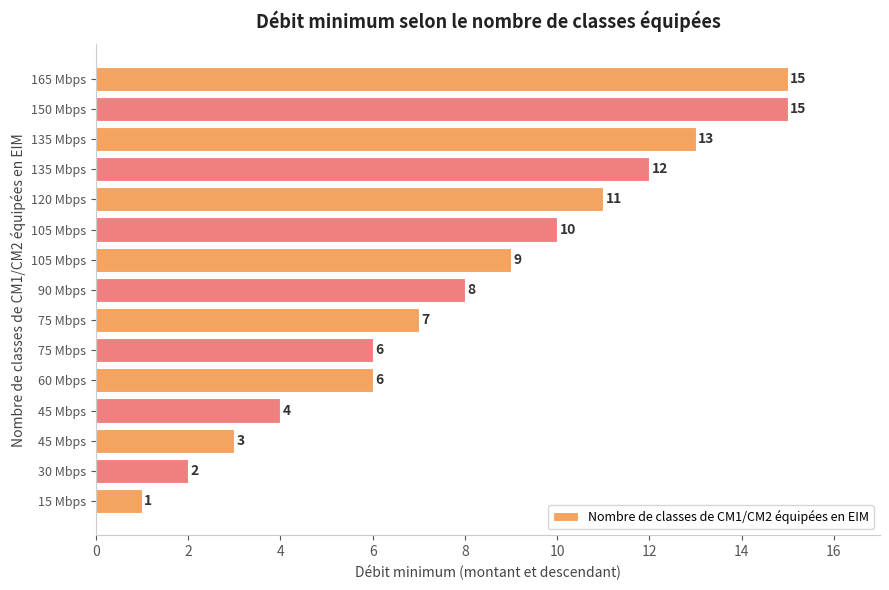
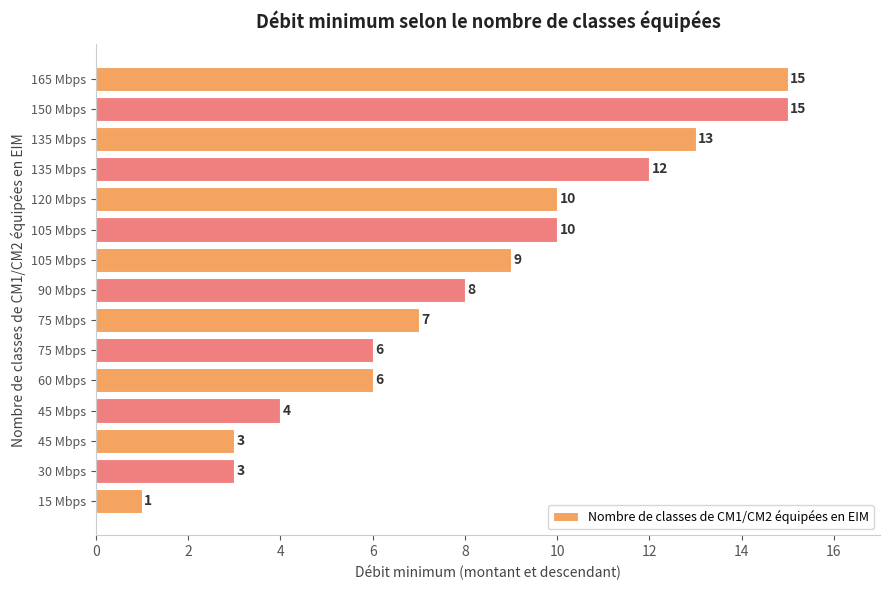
120 Mbps: 11 -> 10
30 Mbps: 2 -> 3
